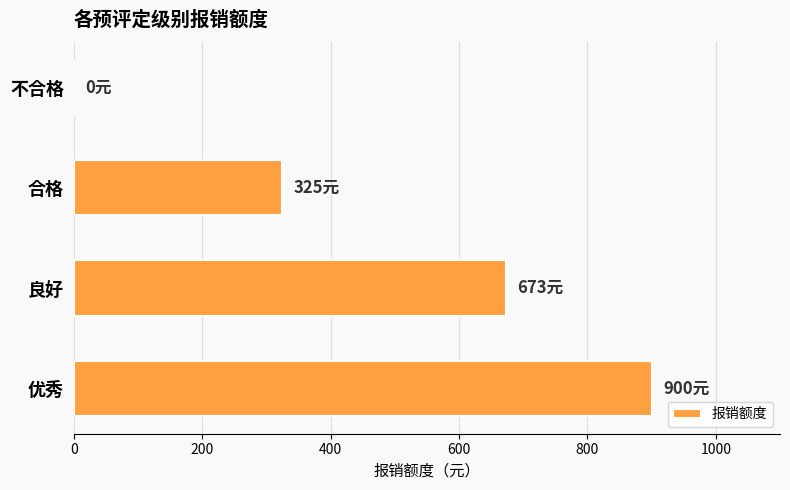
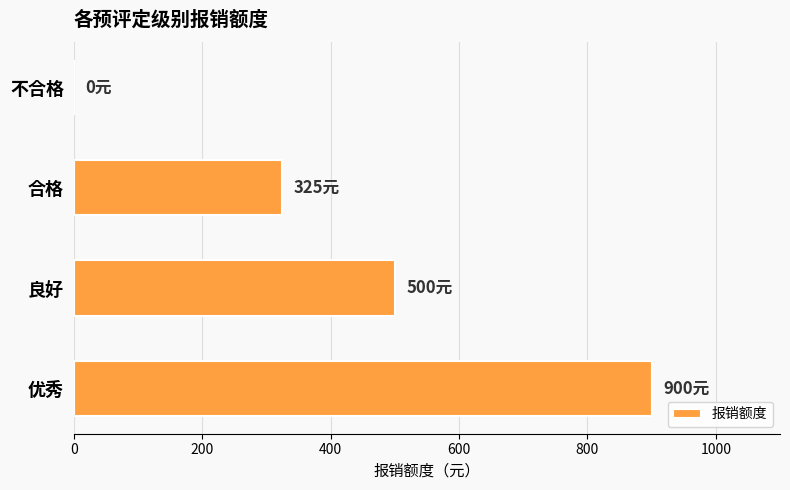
良好: 673元 -> 500元
